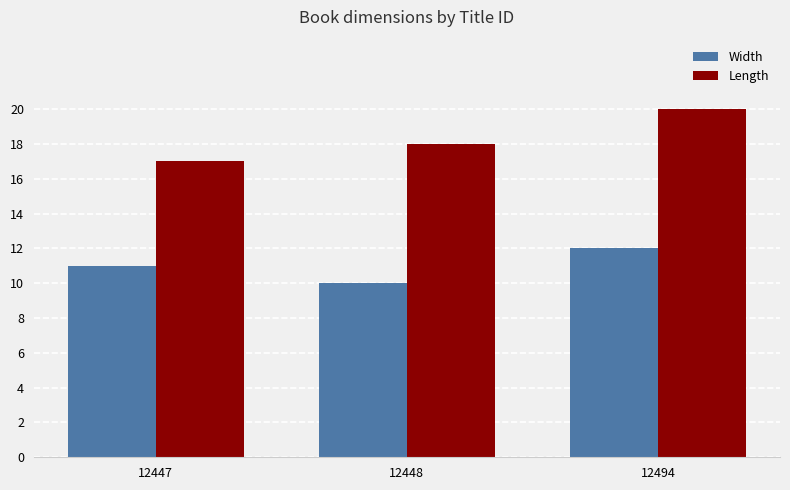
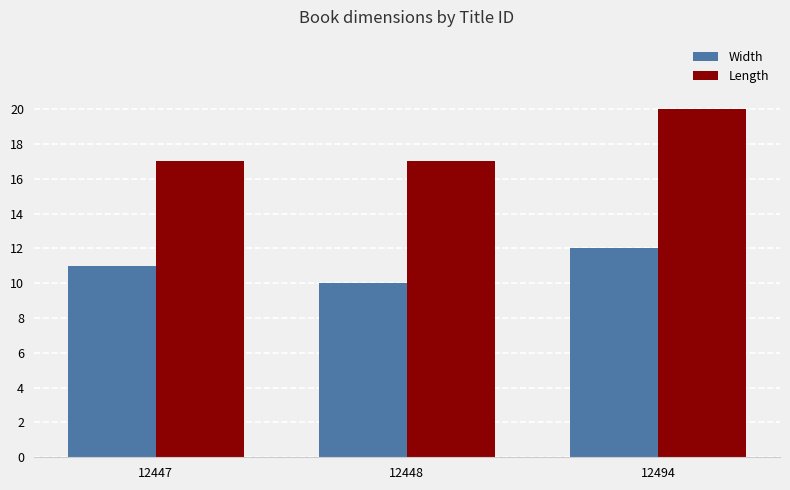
Length, 12448: 18 -> 17
